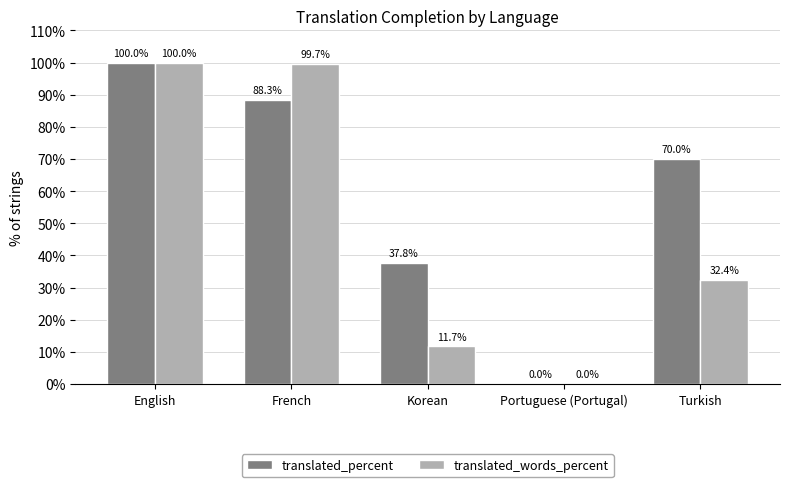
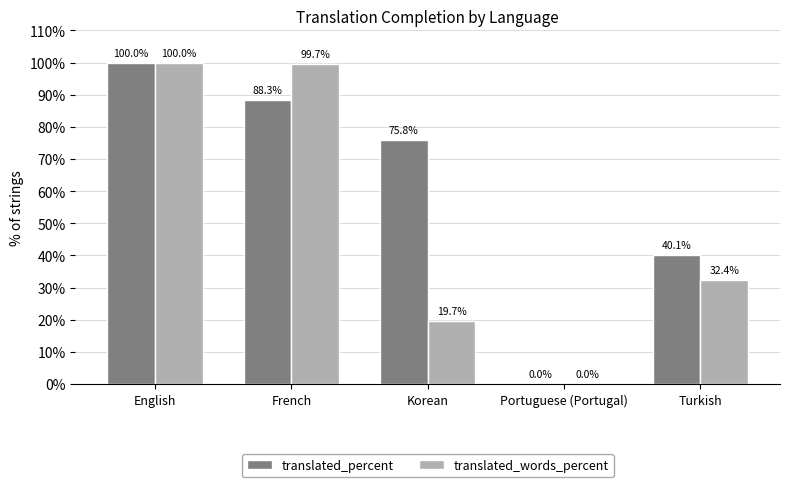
translated_percent, Korean: 37.8% -> 75.8%
translated_words_percent, Korean: 11.7% -> 19.7%
translated_percent, Turkish: 70.0% -> 40.1%
